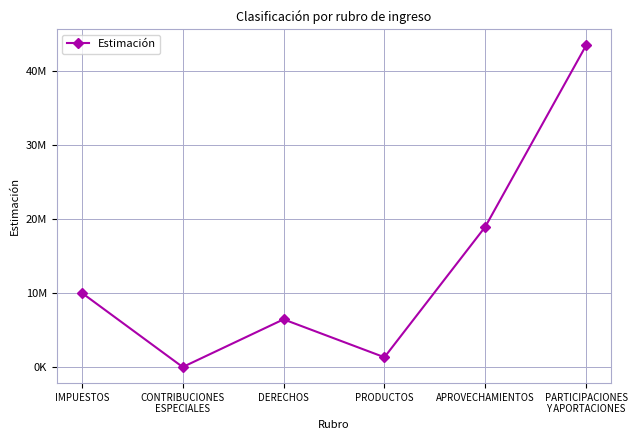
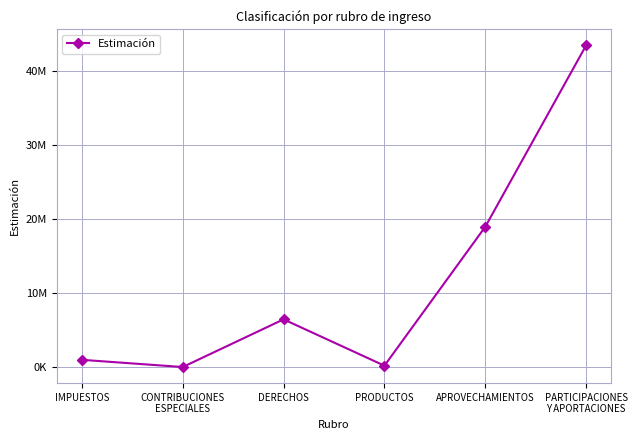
IMPUESTOS: 10000000 -> 1000000
PRODUCTOS: 1000000 -> 0
